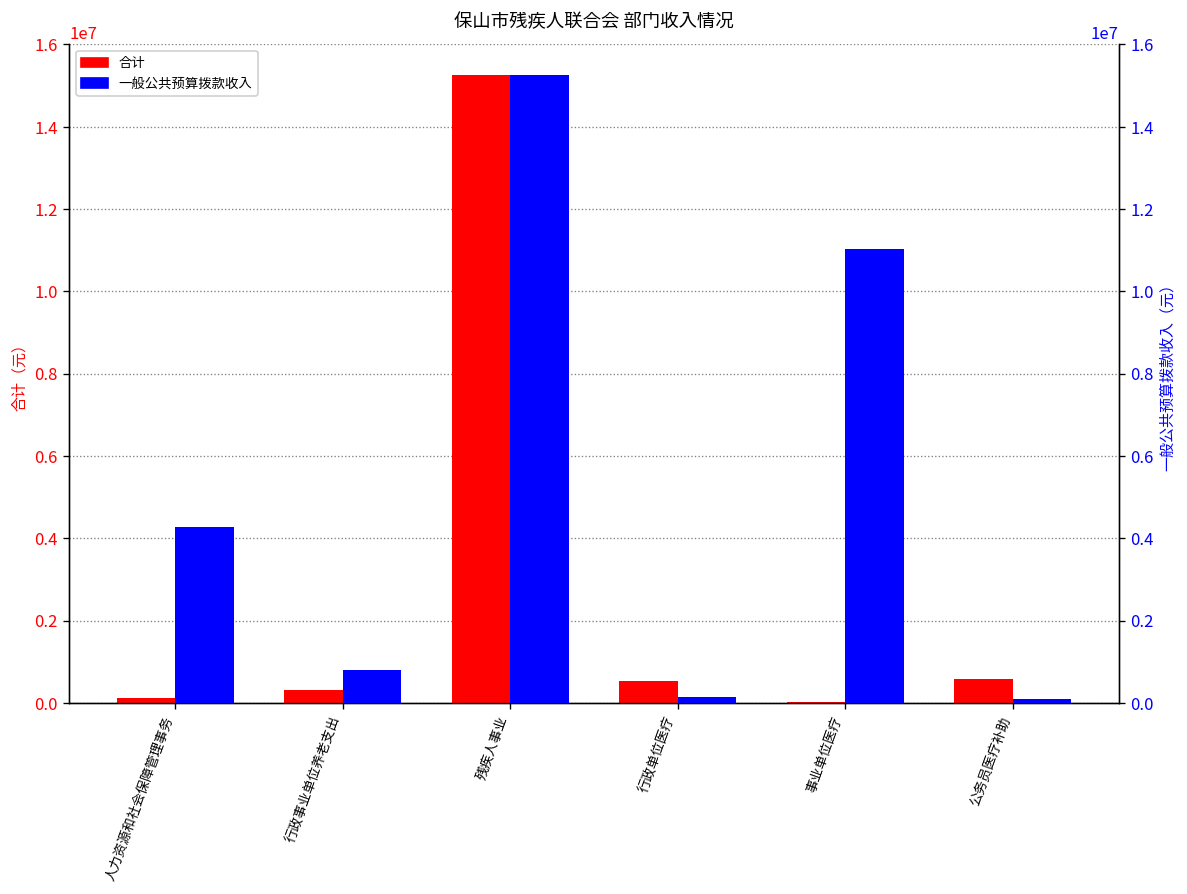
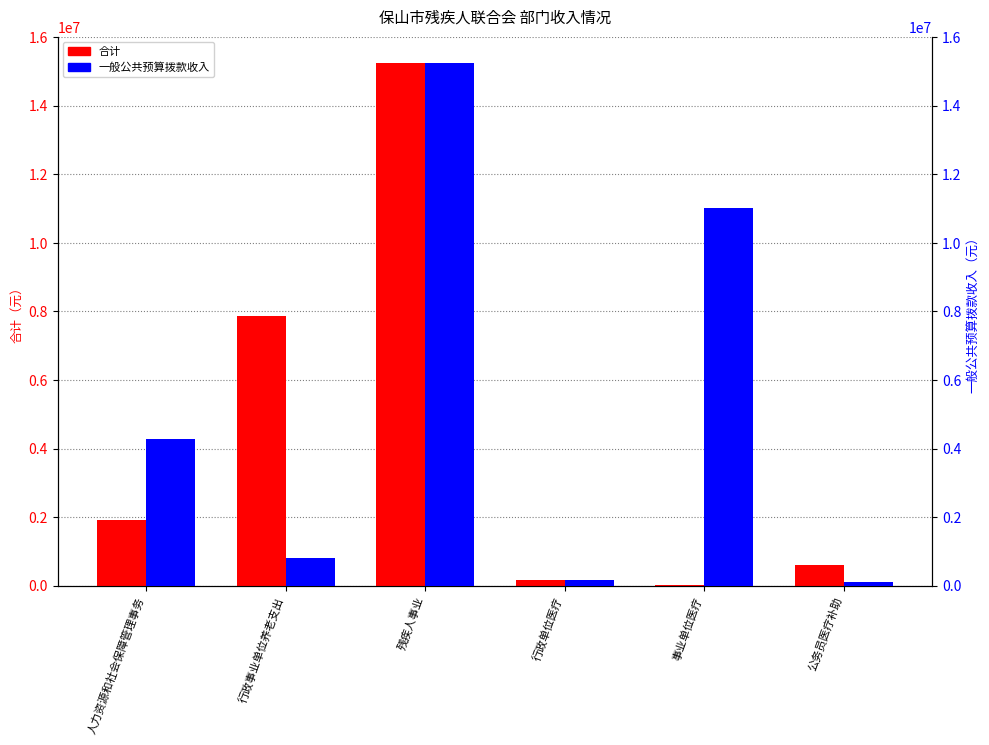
合计, 人力资源和社会保障管理事务: 100000 -> 1900000
合计, 行政事业单位养老支出: 300000 -> 7900000
合计, 行政单位医疗: 500000 -> 200000
